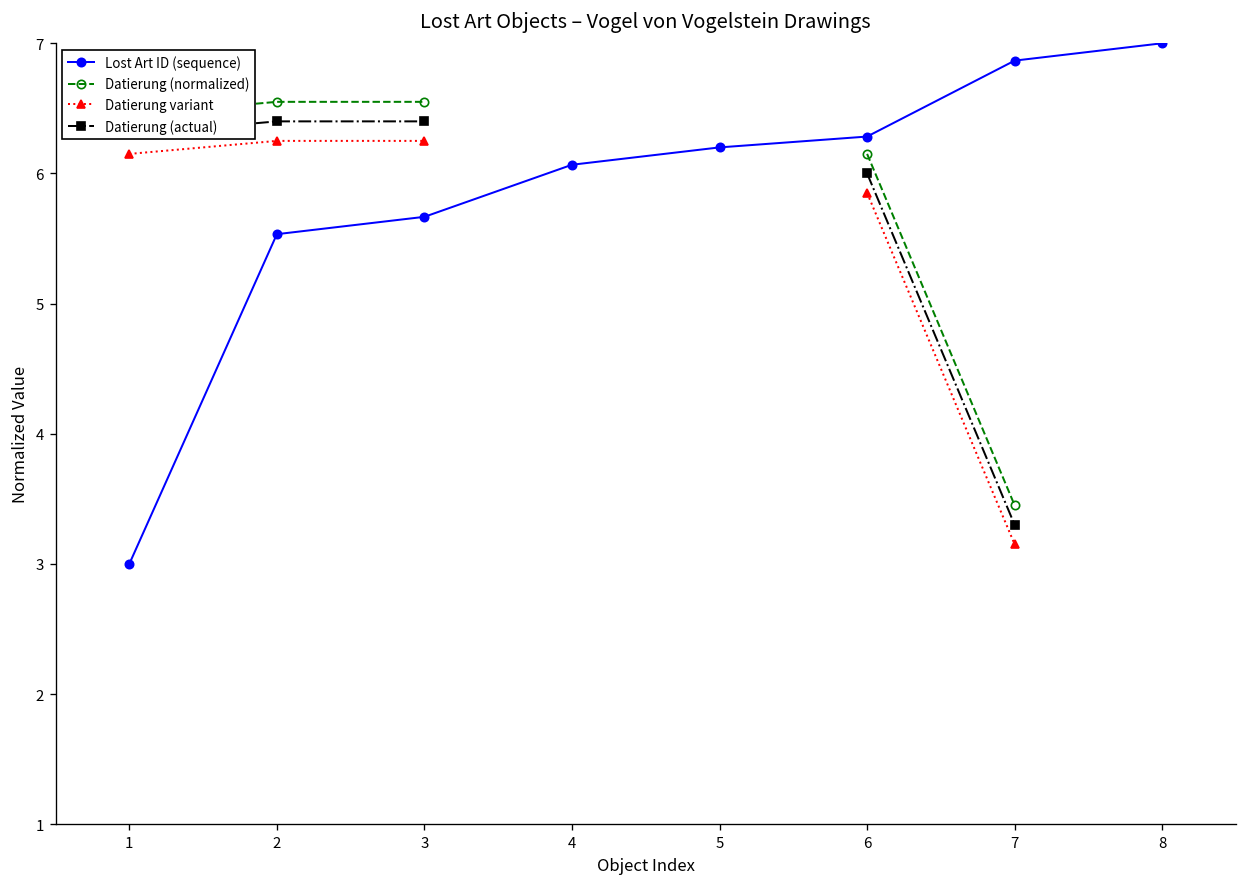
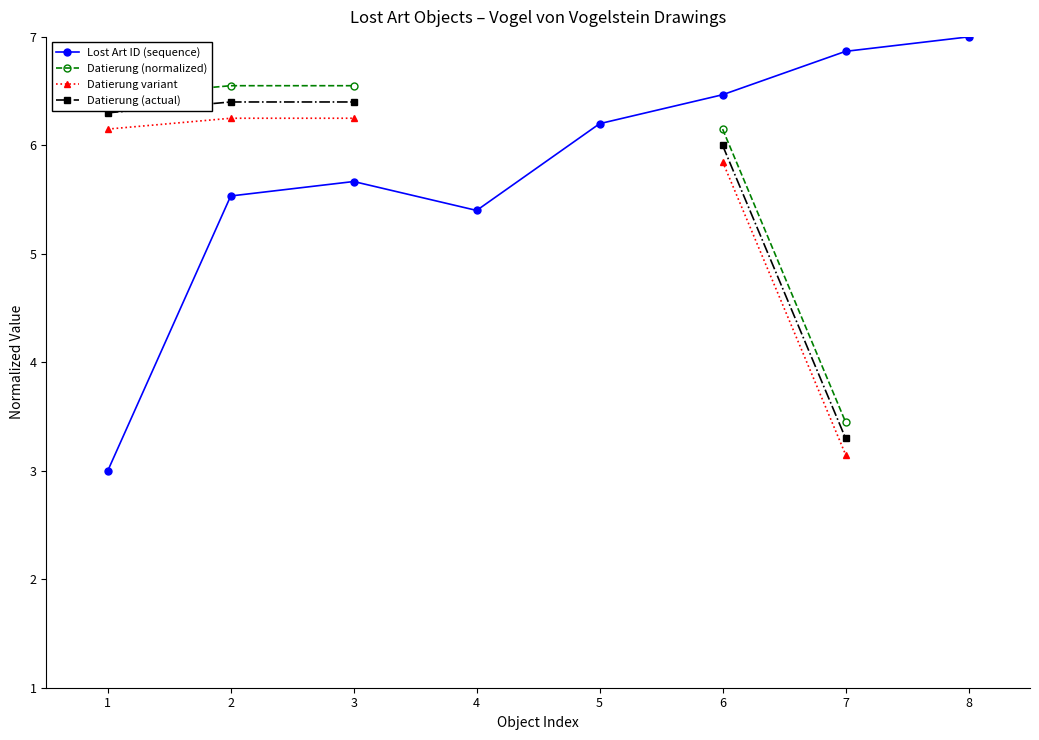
Lost Art ID (sequence), 4: 6.07 -> 5.40
Lost Art ID (sequence), 6: 6.28 -> 6.47
